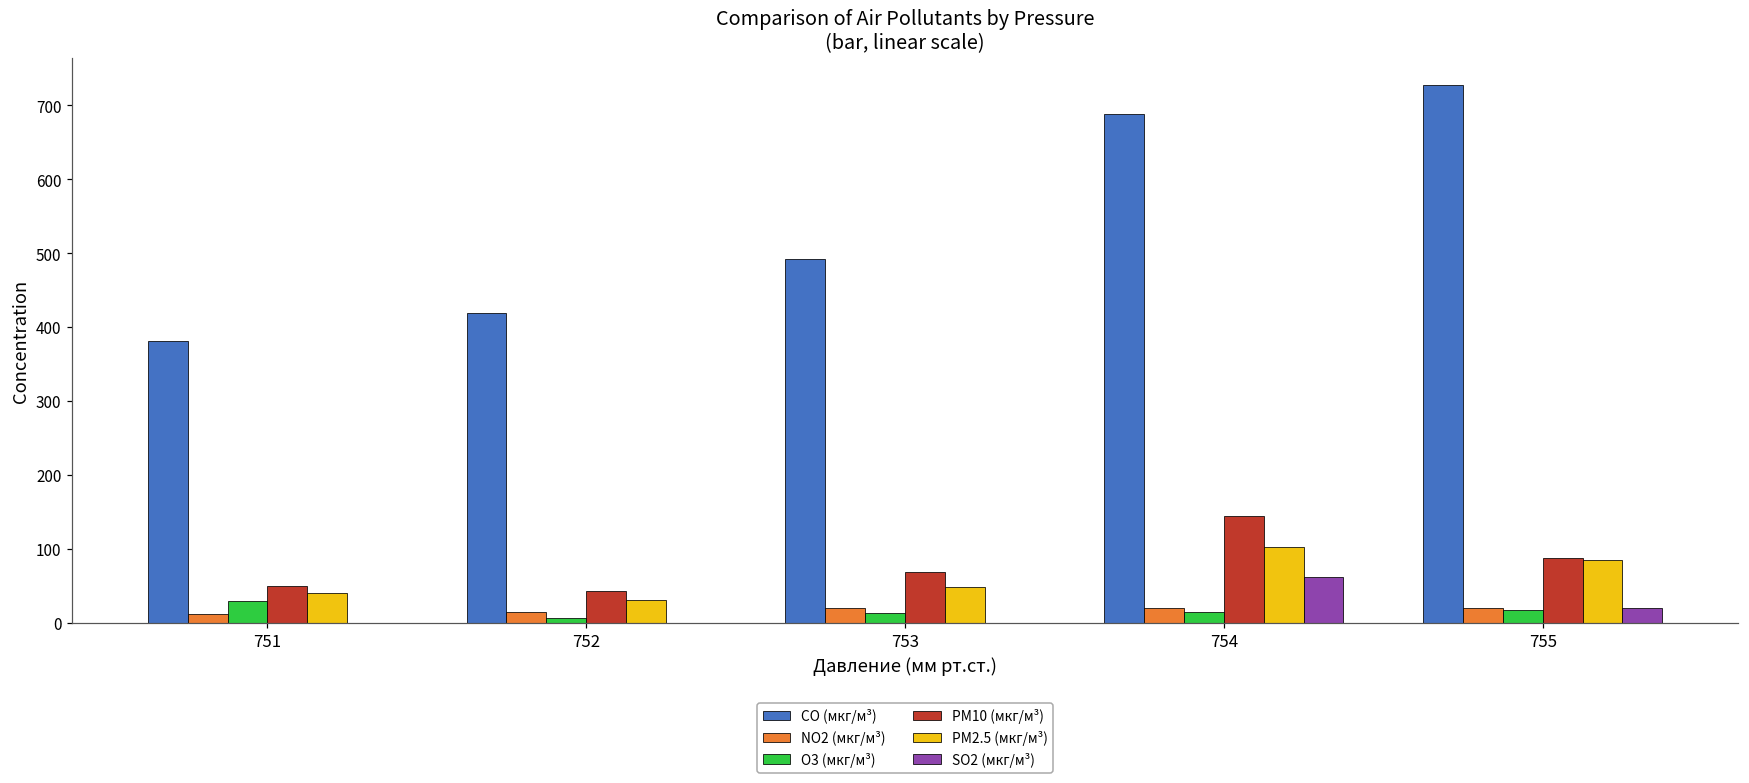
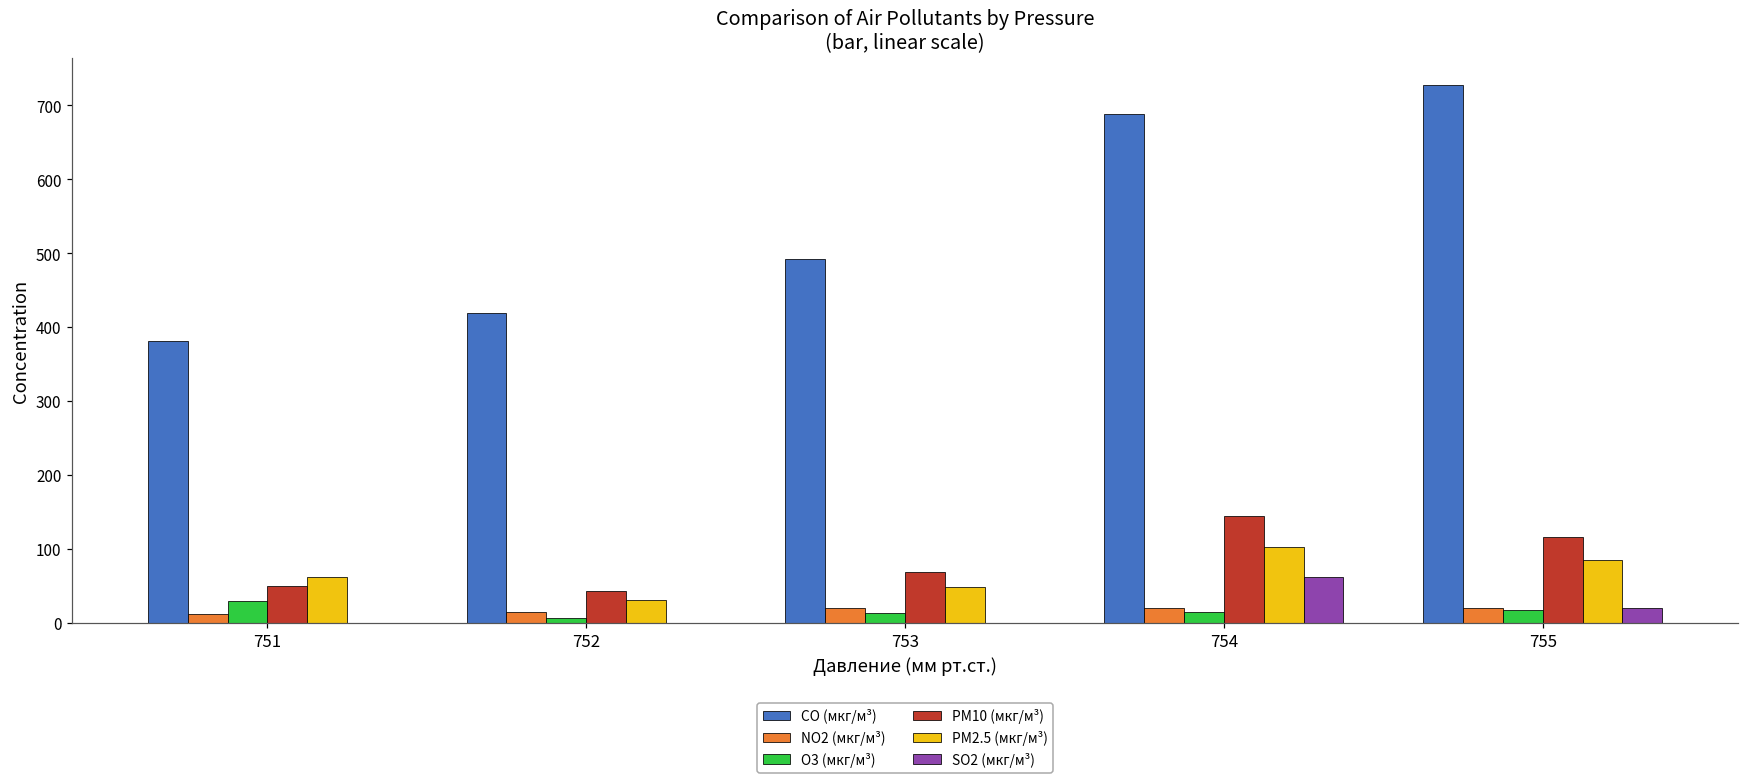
PM2.5 (мкг/м³), 751: 40 -> 60
PM10 (мкг/м³), 755: 90 -> 120
